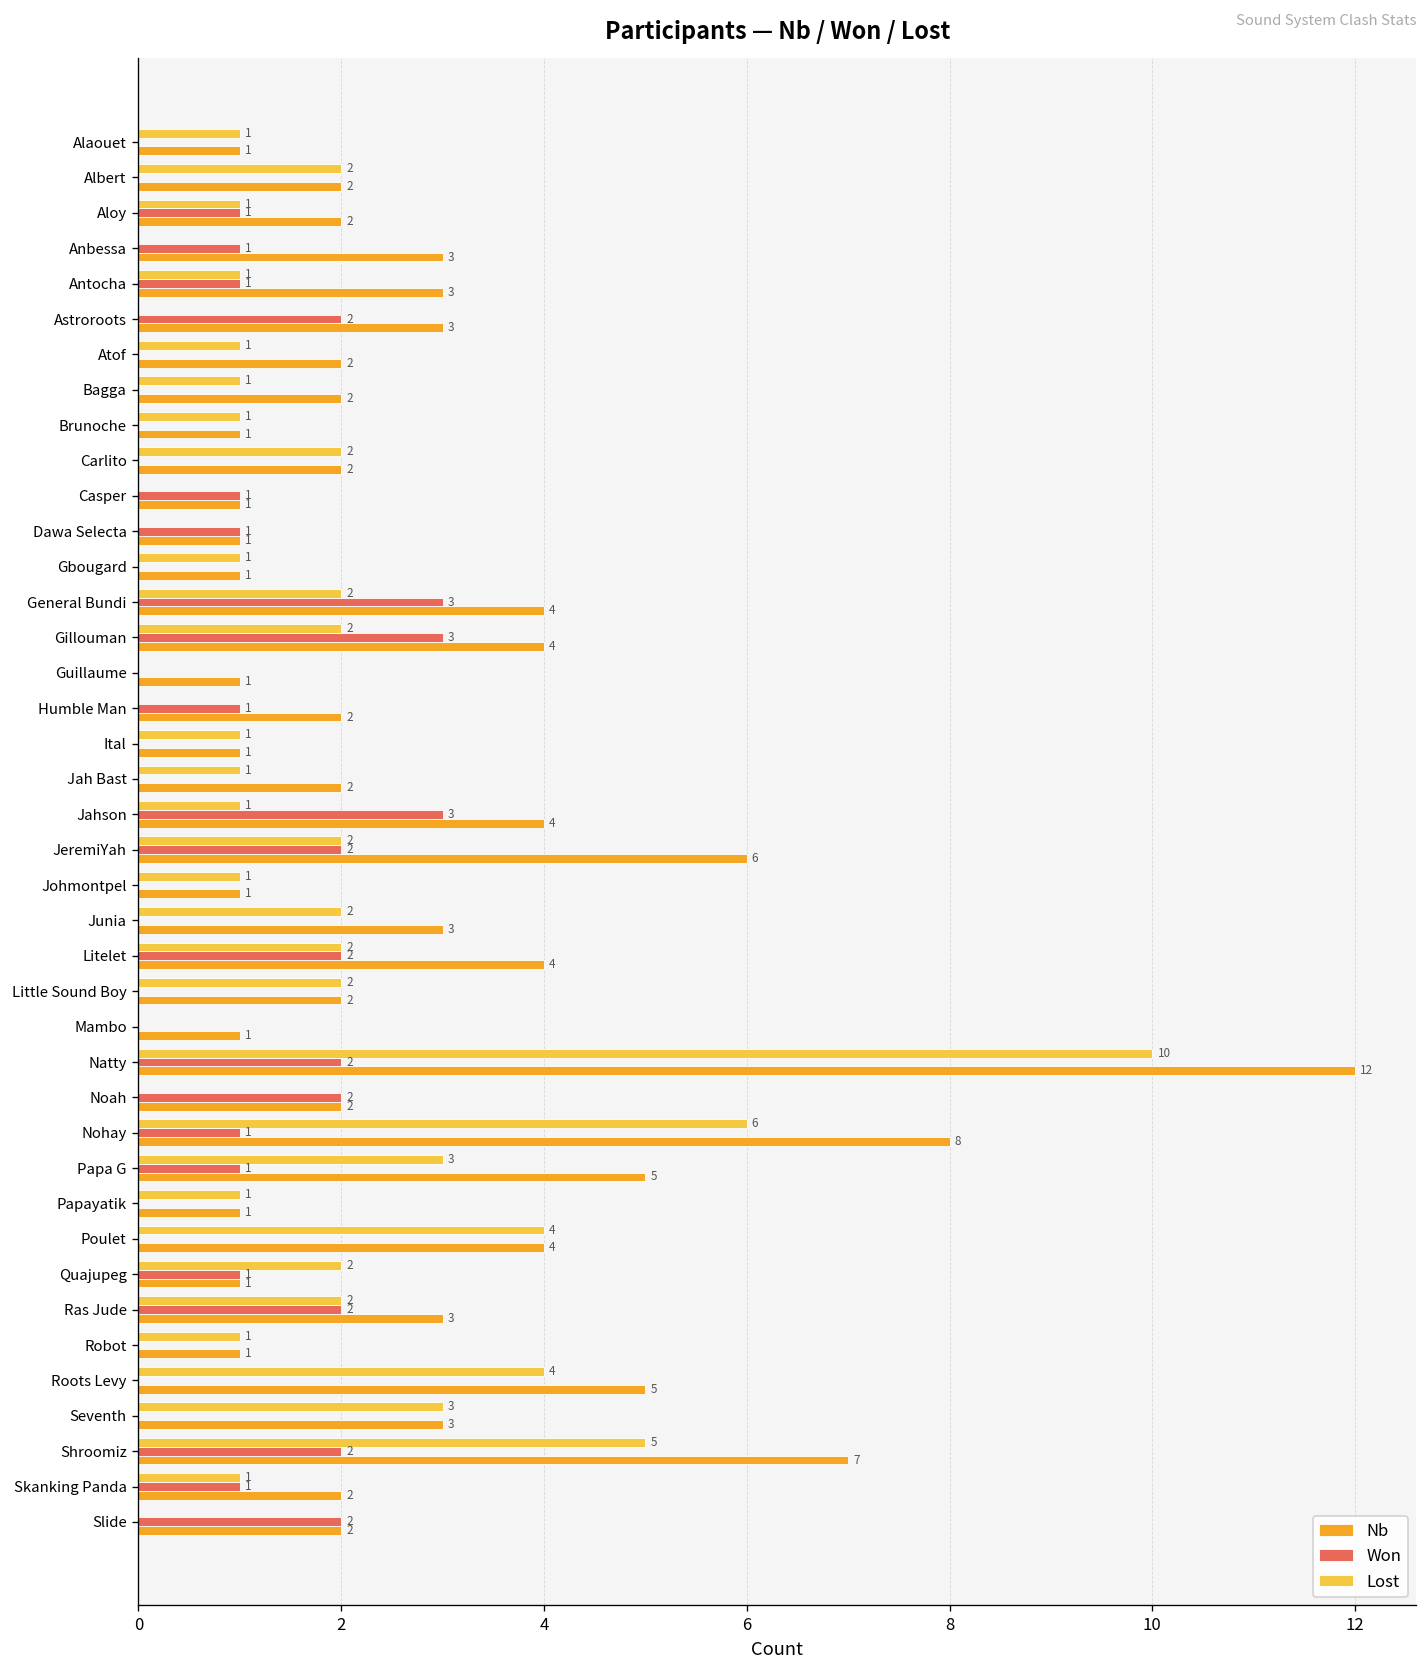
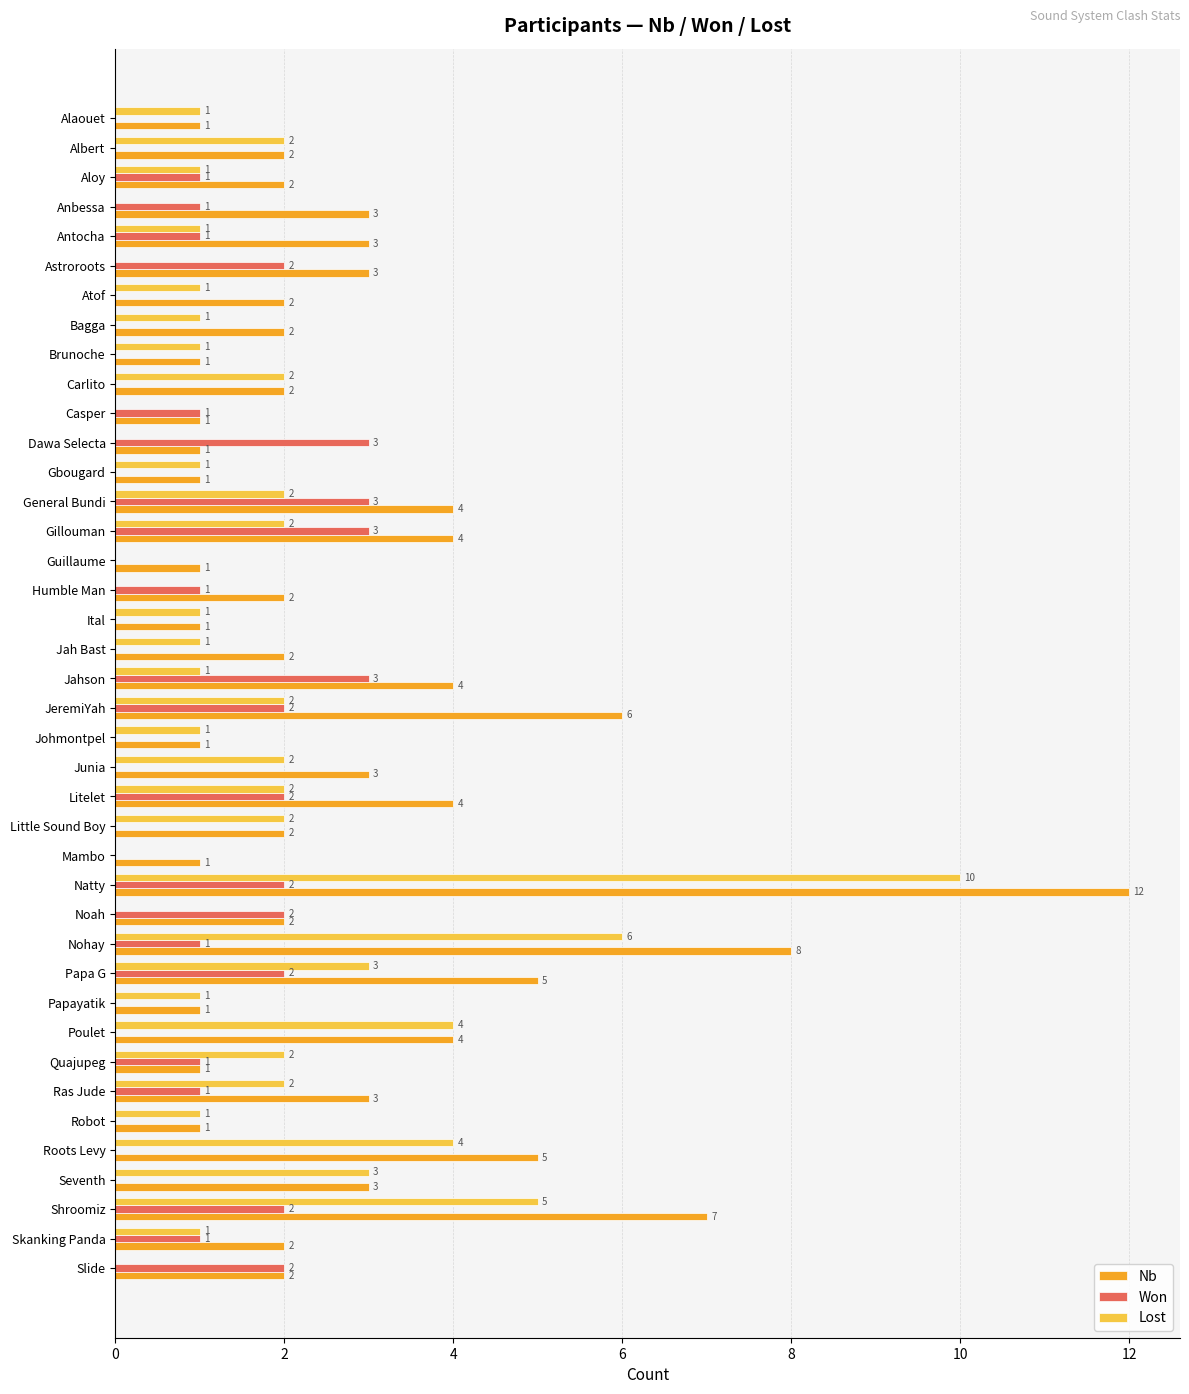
Won, Dawa Selecta: 1 -> 3
Won, Papa G: 1 -> 2
Won, Ras Jude: 2 -> 1
